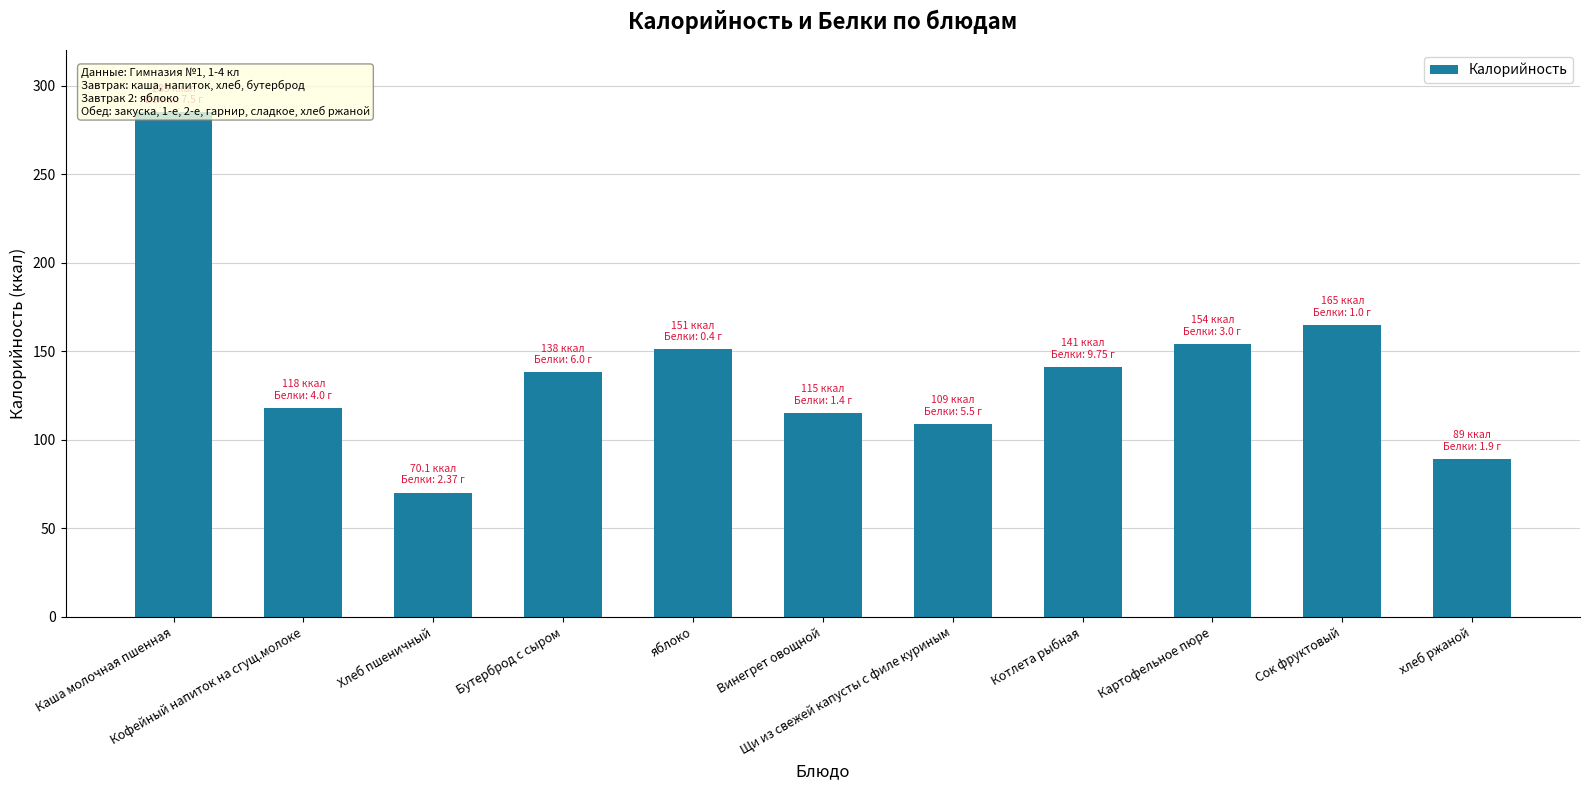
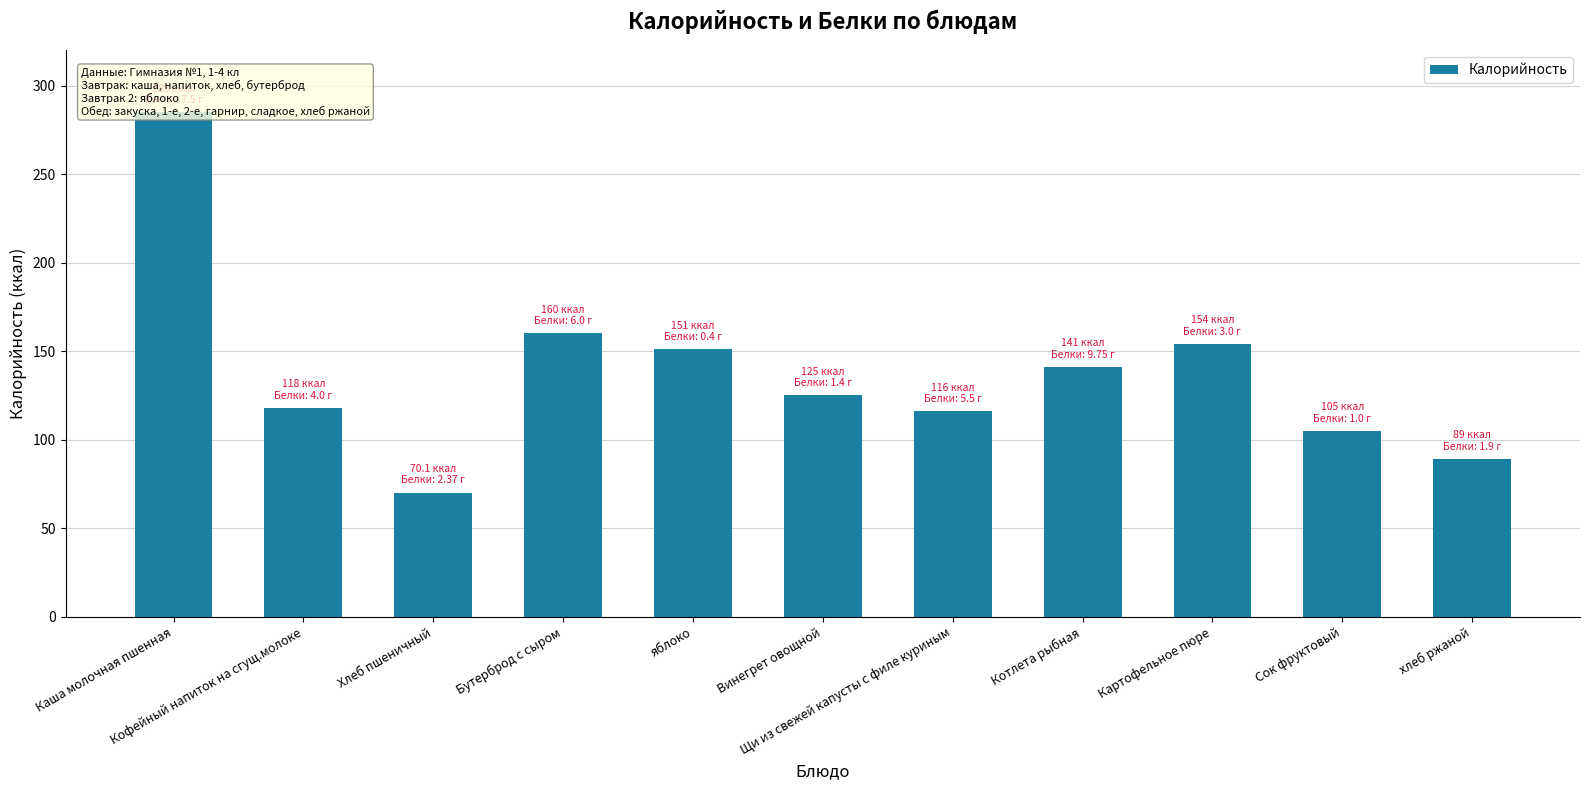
Бутерброд с сыром: 138 -> 160
Винегрет овощной: 115 -> 125
Щи из свежей капусты с филе куриным: 109 -> 116
Сок фруктовый: 165 -> 105
